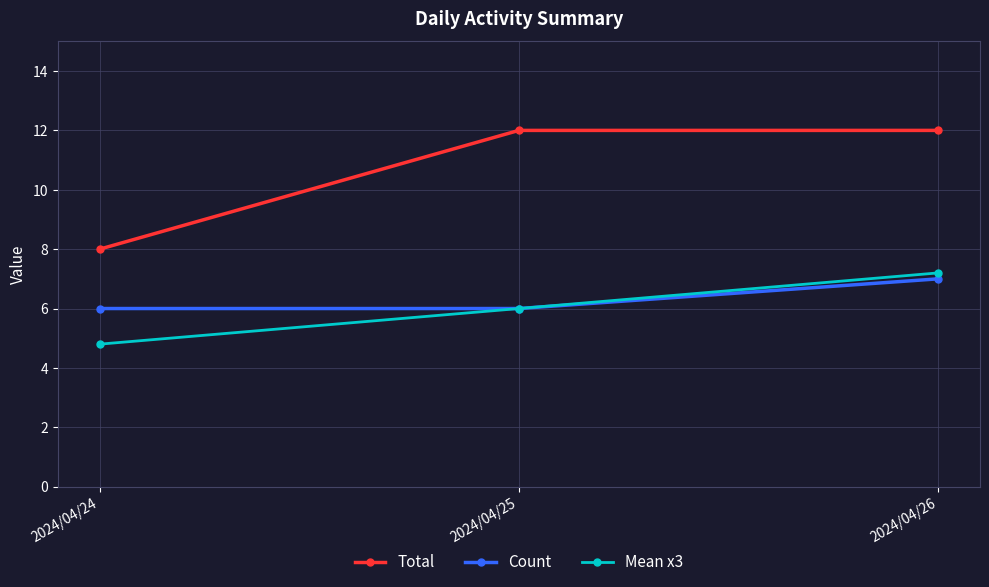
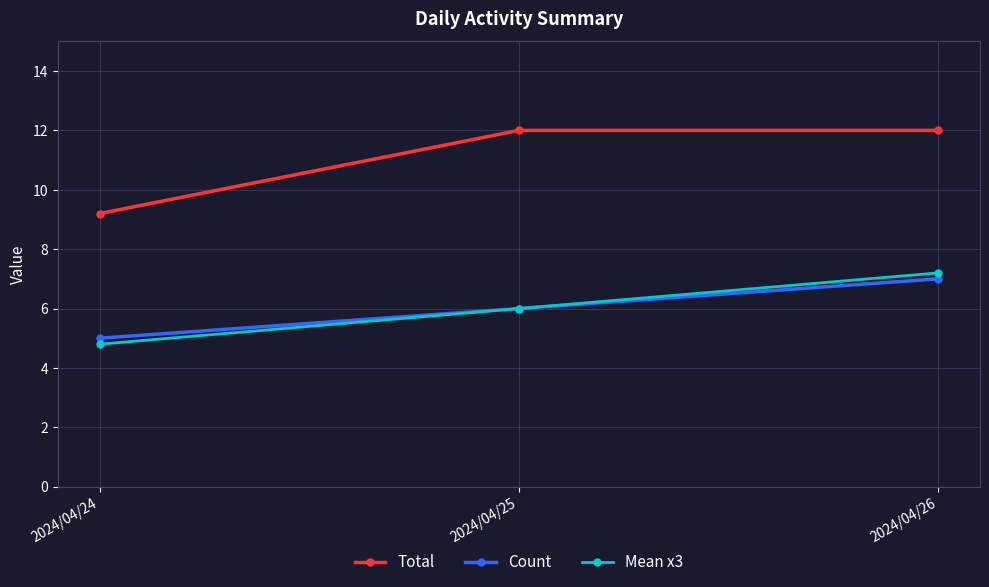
Total, 2024/04/24: 8.0 -> 9.2
Count, 2024/04/24: 6 -> 5
